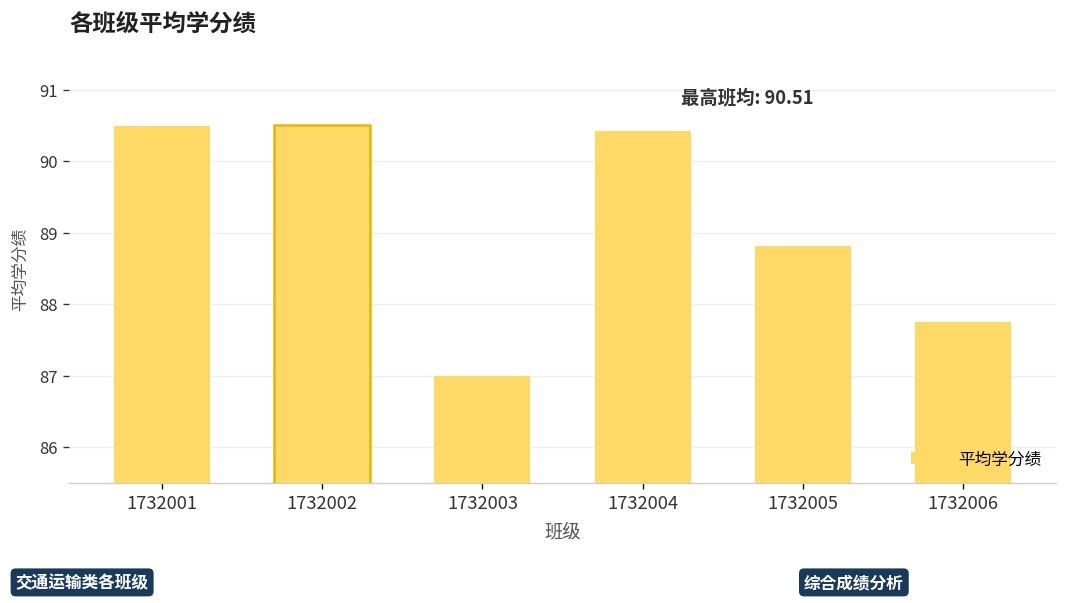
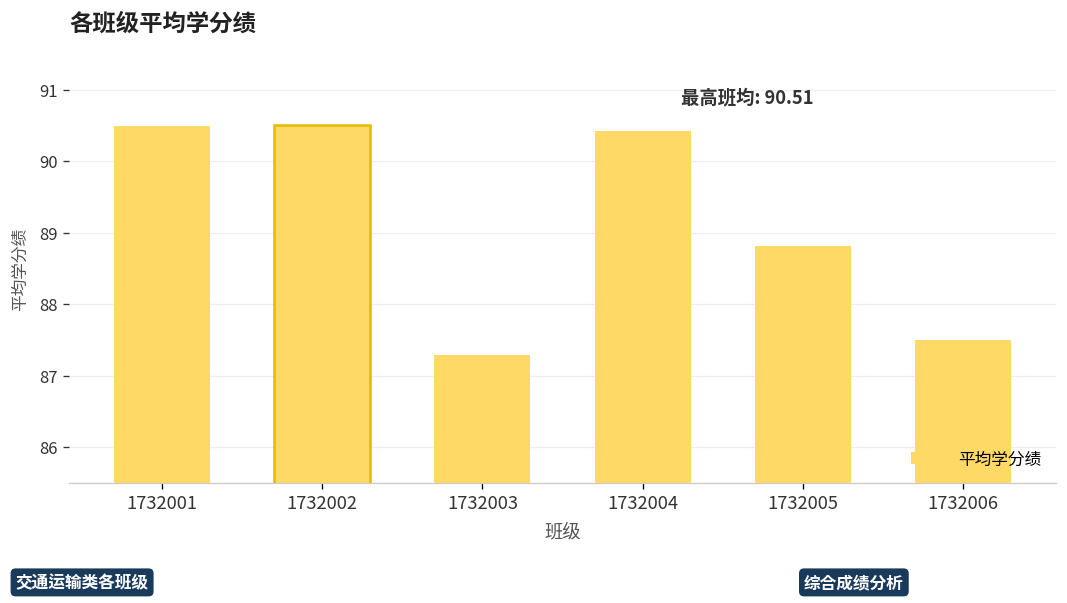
1732003: 87.0 -> 87.3
1732006: 87.8 -> 87.5
